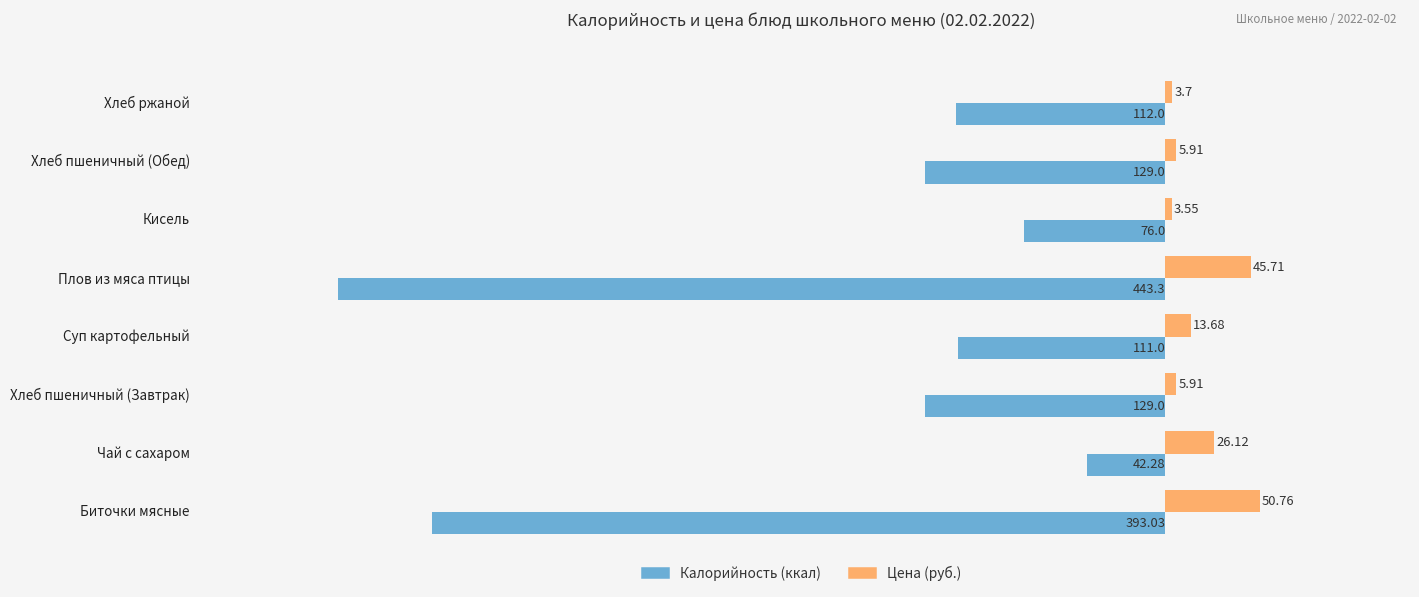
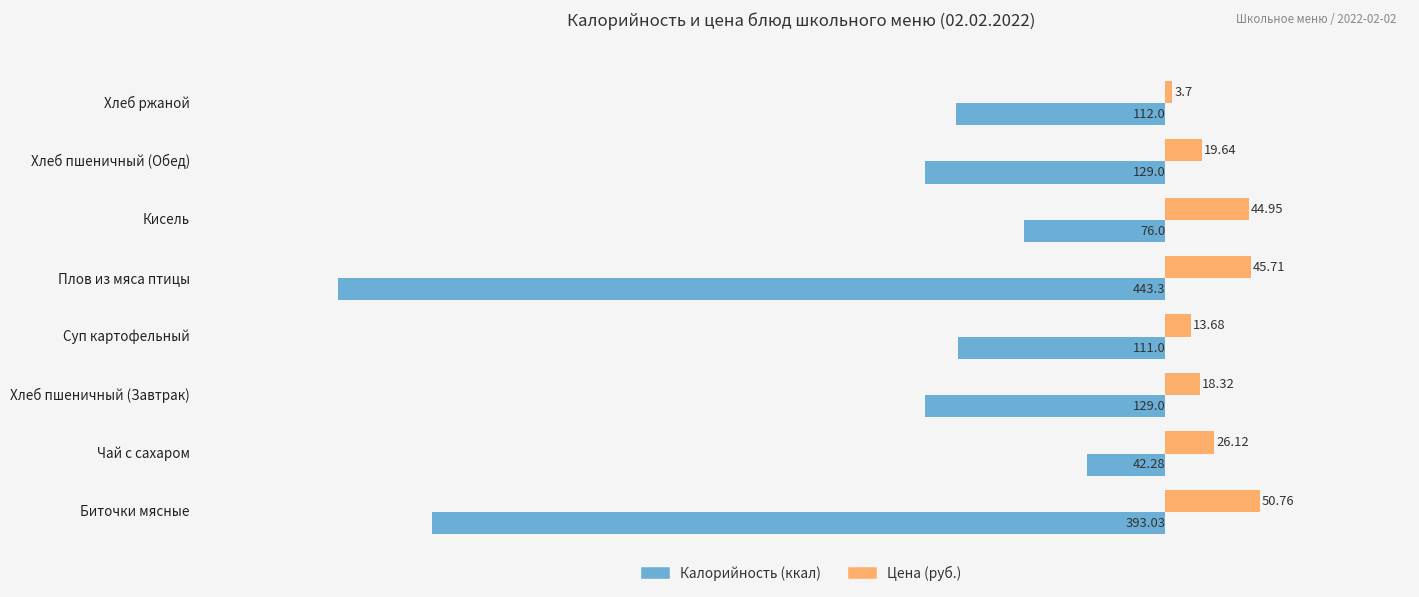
Цена (руб.), Хлеб пшеничный (Обед): 5.91 -> 19.64
Цена (руб.), Кисель: 3.55 -> 44.95
Цена (руб.), Хлеб пшеничный (Завтрак): 5.91 -> 18.32
